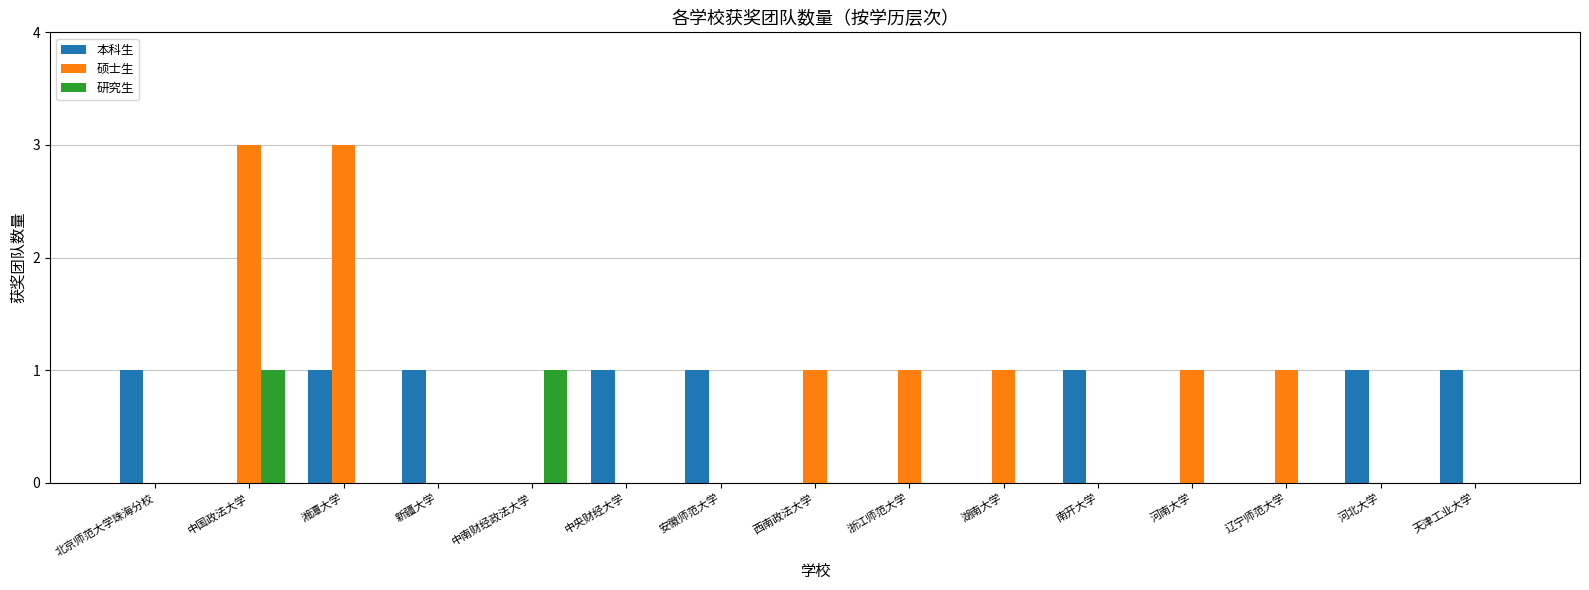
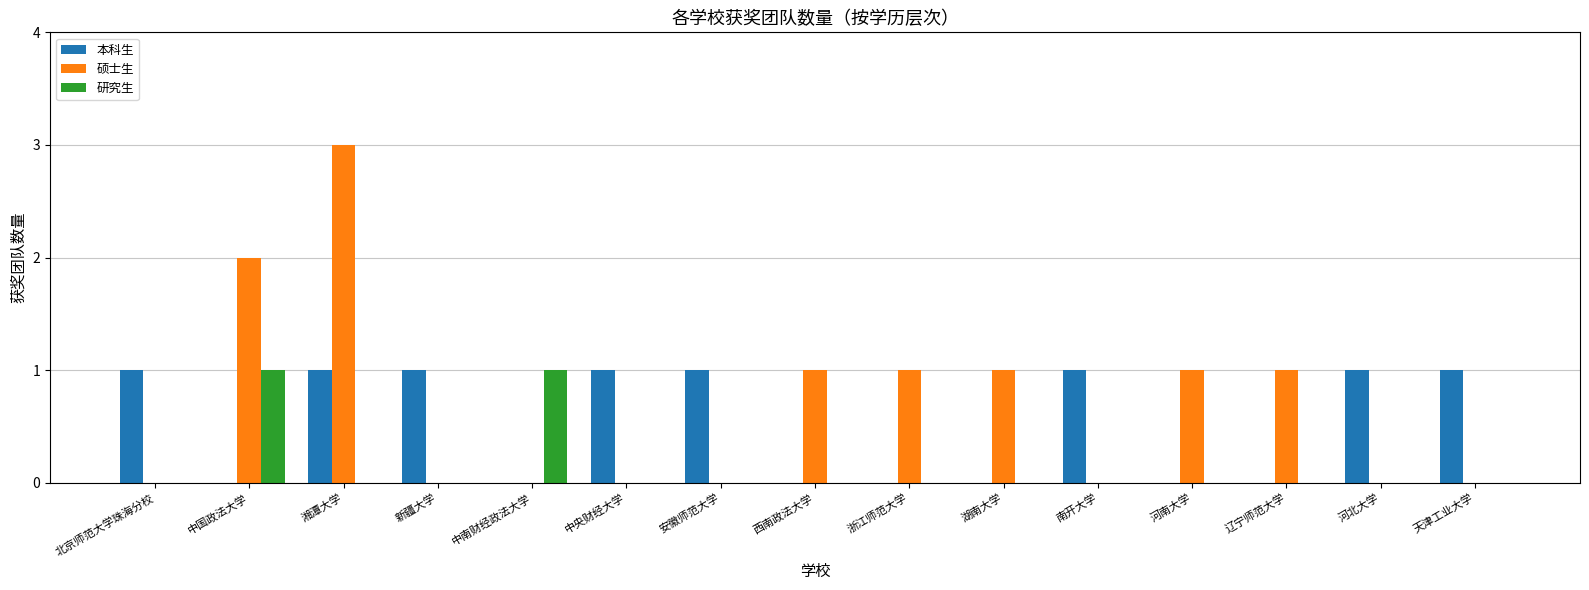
硕士生, 中国政法大学: 3 -> 2
